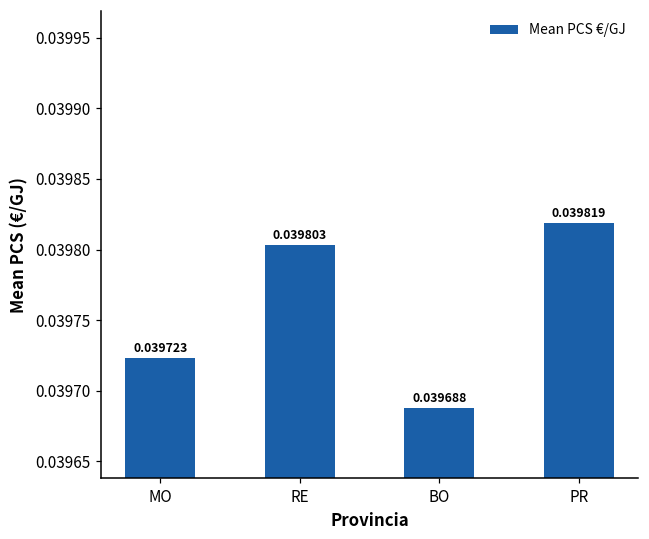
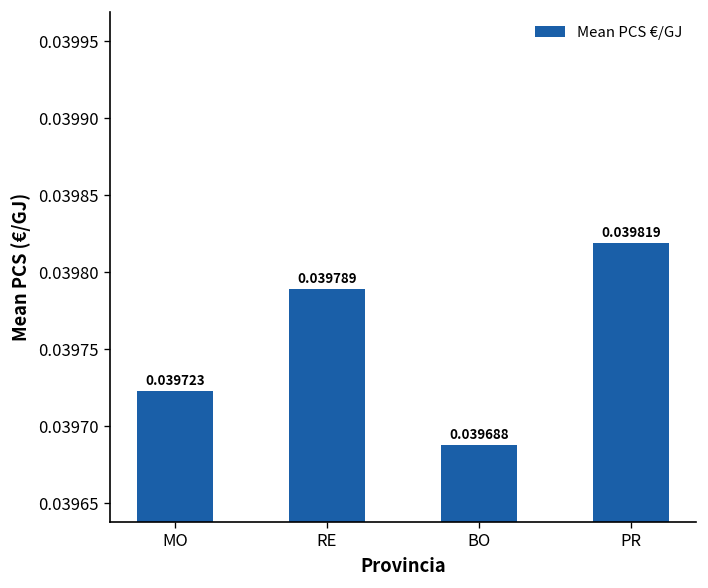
RE: 0.039803 -> 0.039789
